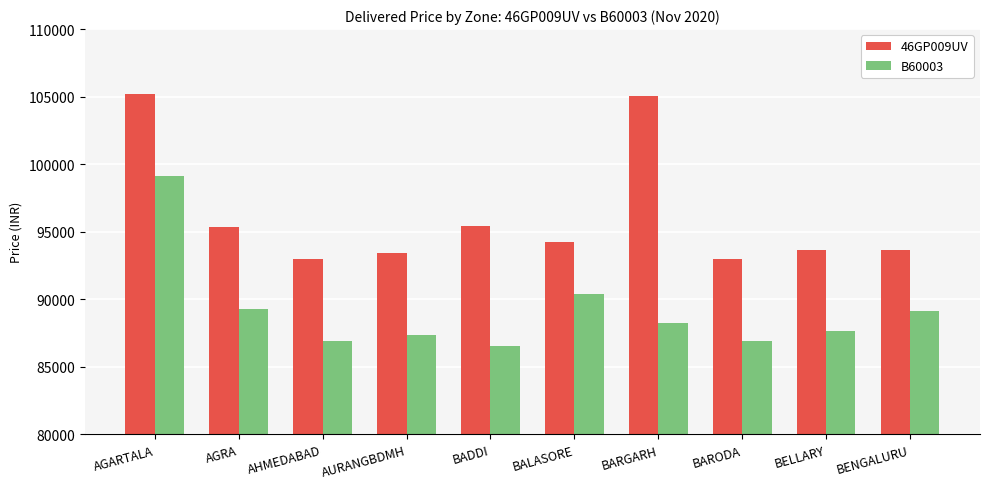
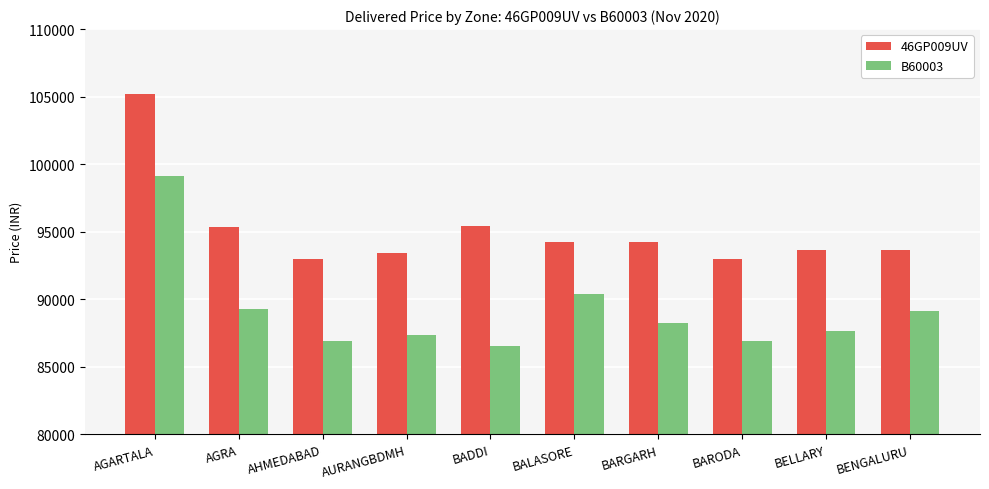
46GP009UV, BARGARH: 105000 -> 94300
